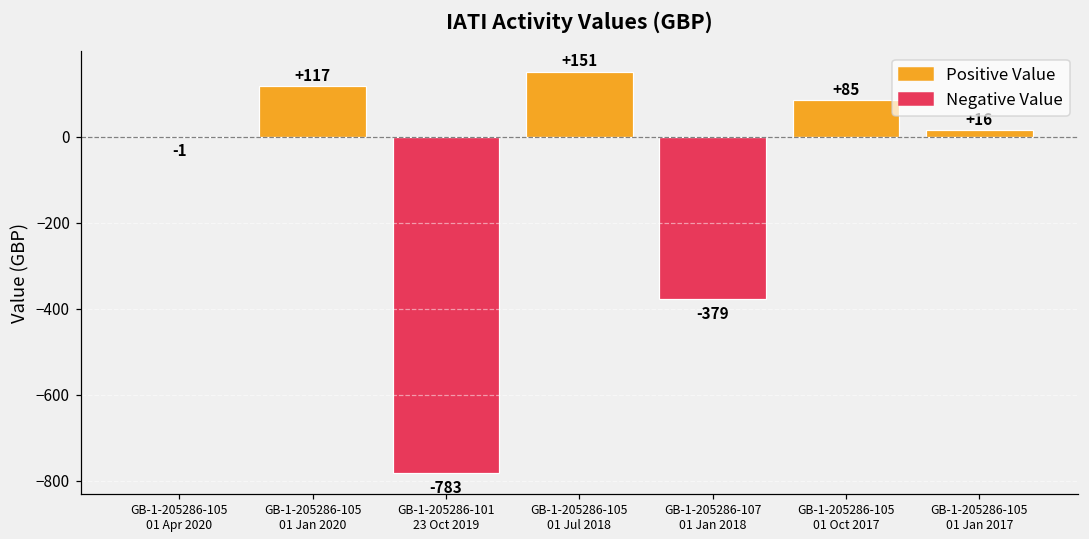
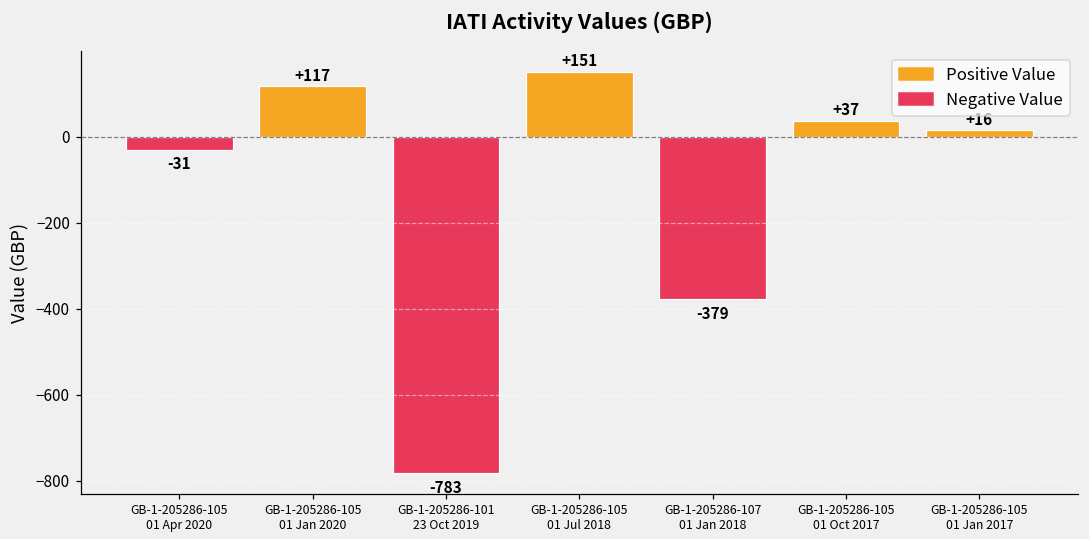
GB-1-205286-105 01 Apr 2020: -1 -> -31
GB-1-205286-105 01 Oct 2017: +85 -> +37
